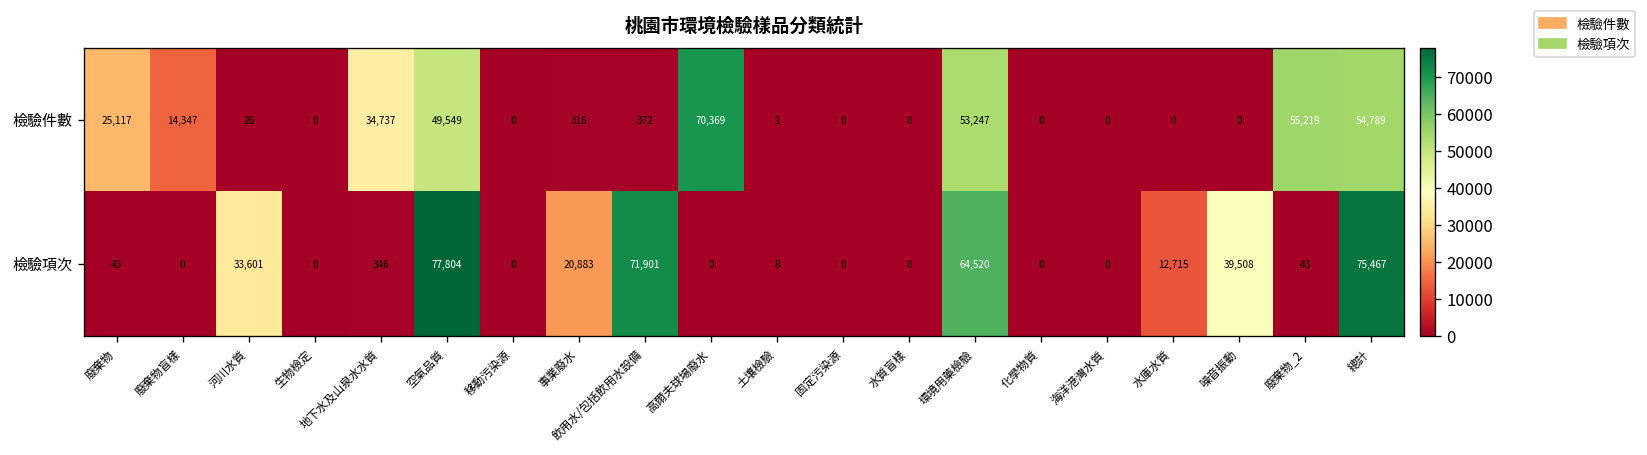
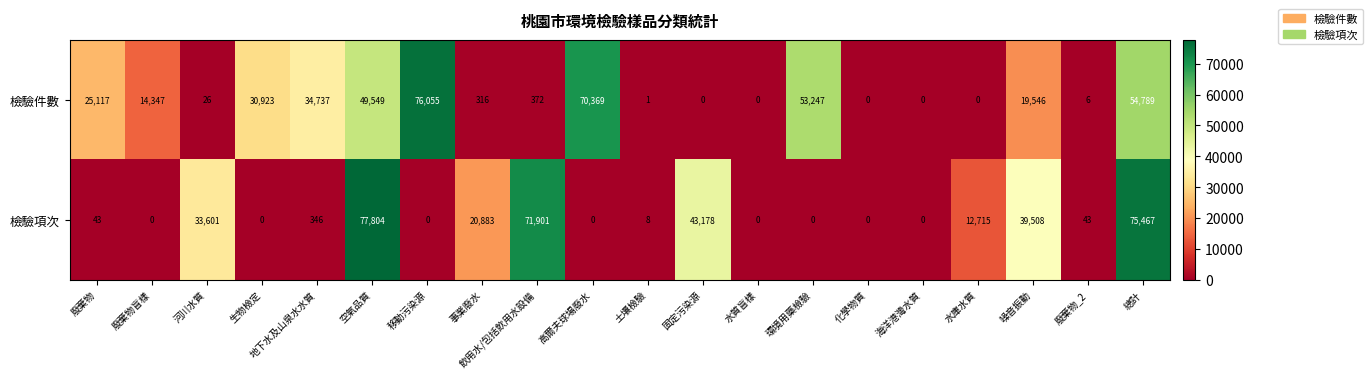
檢驗件數, 生物檢定: 0 -> 30,923
檢驗件數, 移動污染源: 0 -> 76,055
檢驗件數, 噪音振動: 0 -> 19,546
檢驗件數, 廢棄物_2: 55,219 -> 6
檢驗項次, 固定污染源: 0 -> 43,178
檢驗項次, 環境用藥檢驗: 64,520 -> 0
